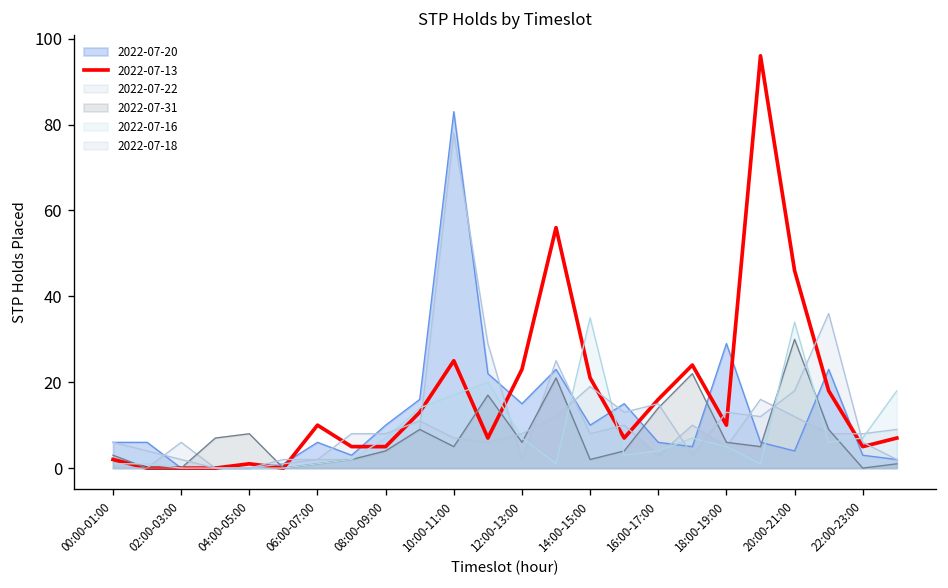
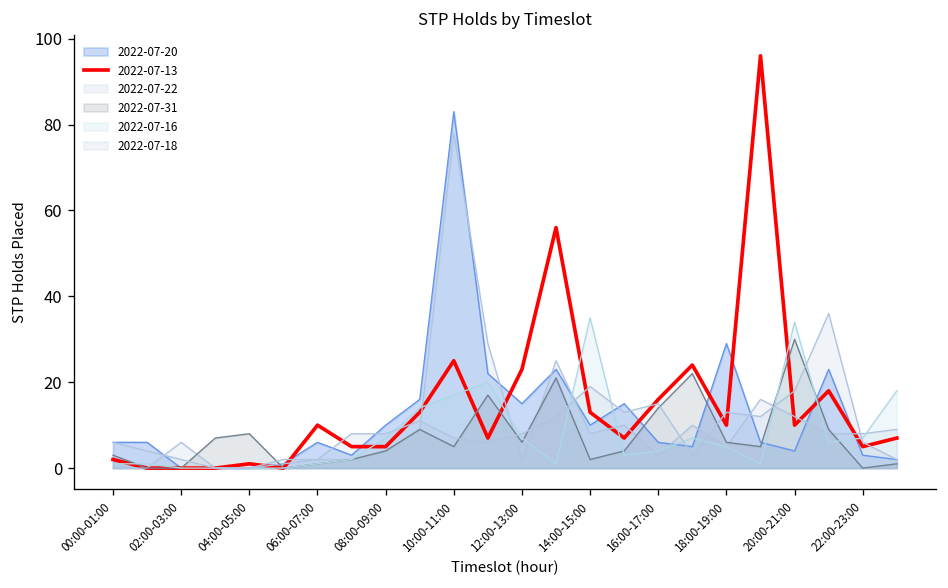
2022-07-13, 14:00-15:00: 21 -> 13
2022-07-13, 20:00-21:00: 46 -> 10
